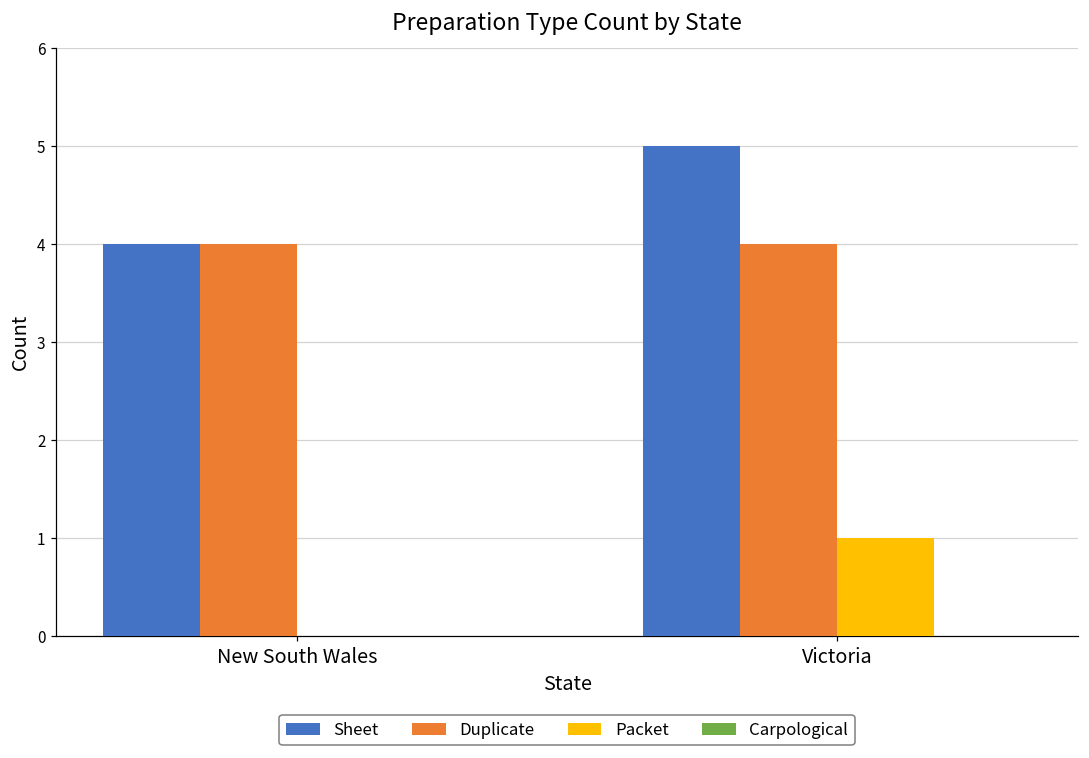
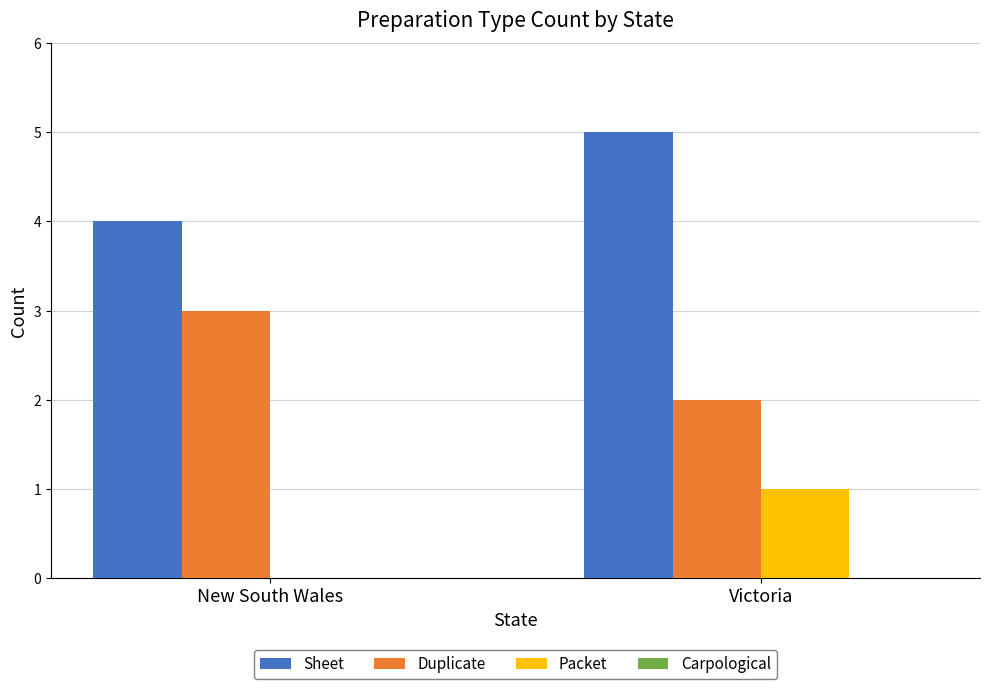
Duplicate, New South Wales: 4 -> 3
Duplicate, Victoria: 4 -> 2
